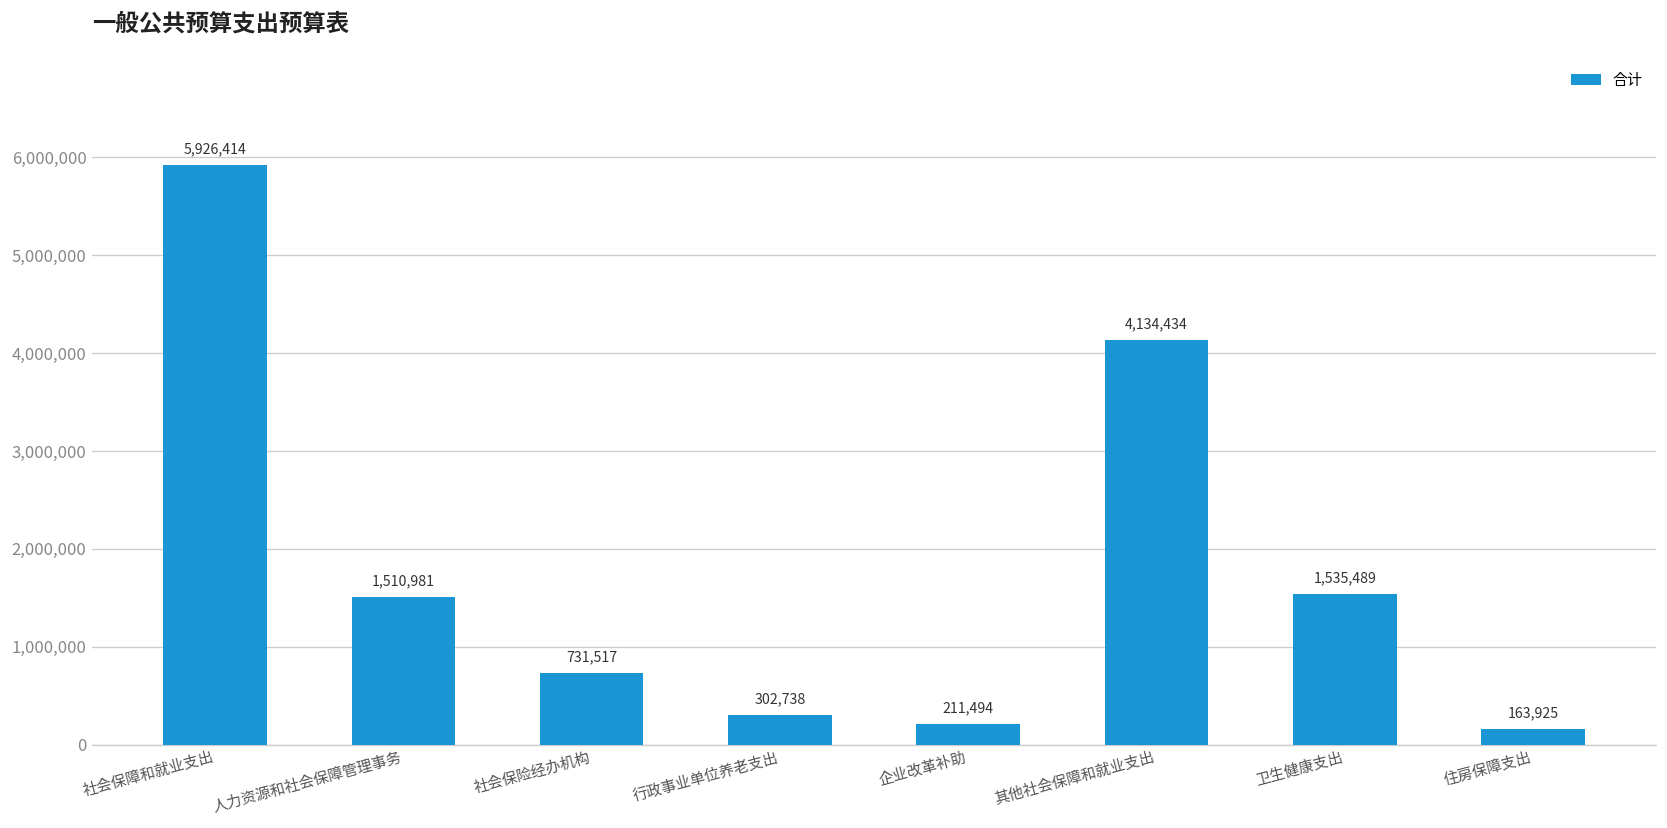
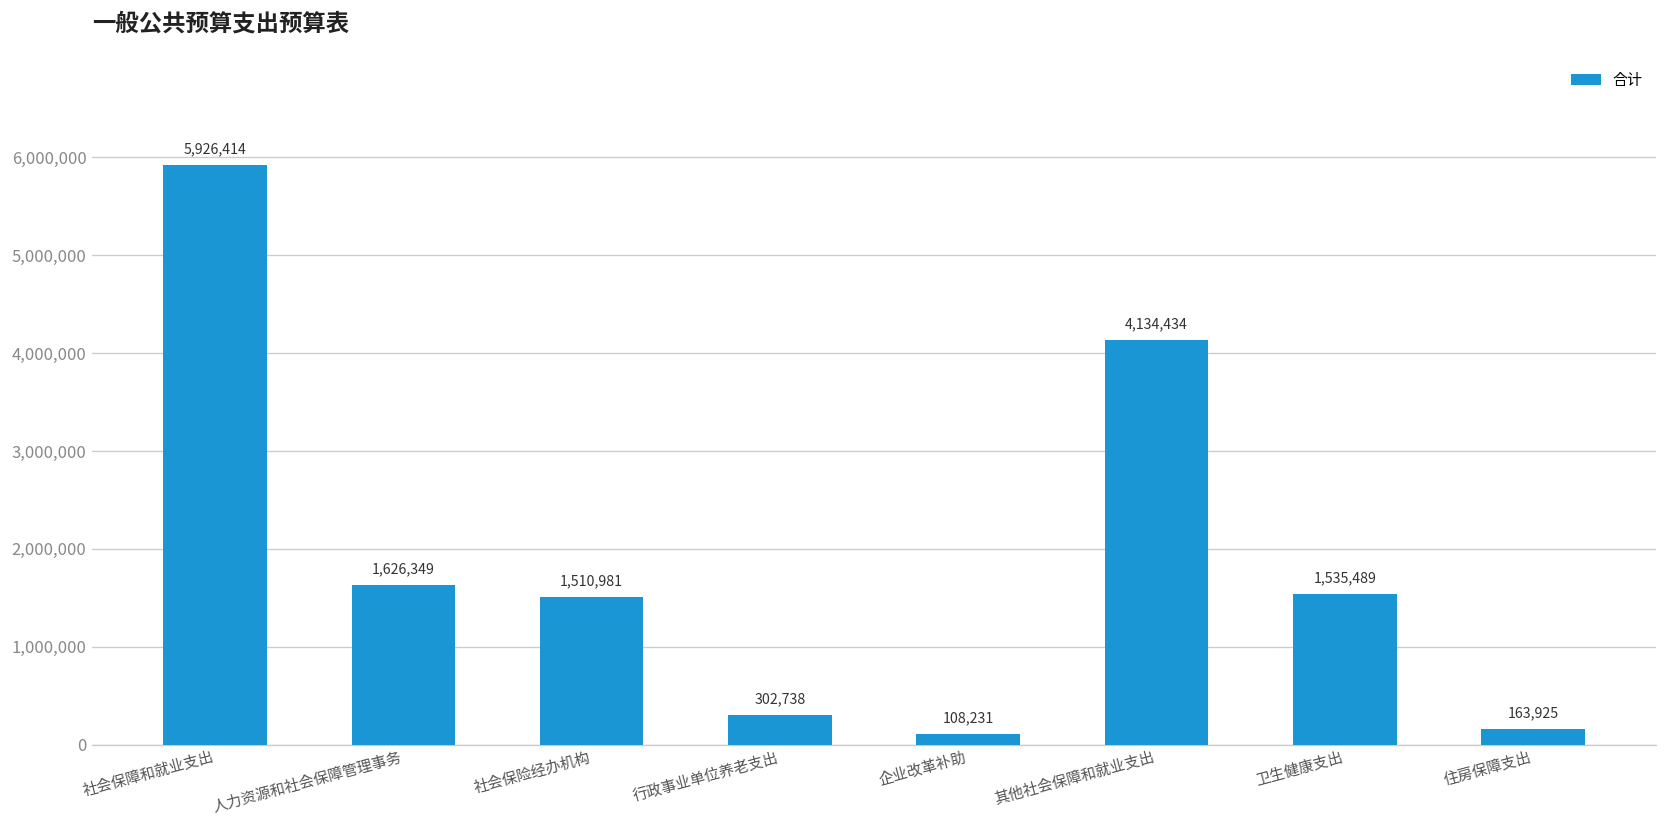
人力资源和社会保障管理事务: 1,510,981 -> 1,626,349
社会保险经办机构: 731,517 -> 1,510,981
企业改革补助: 211,494 -> 108,231
